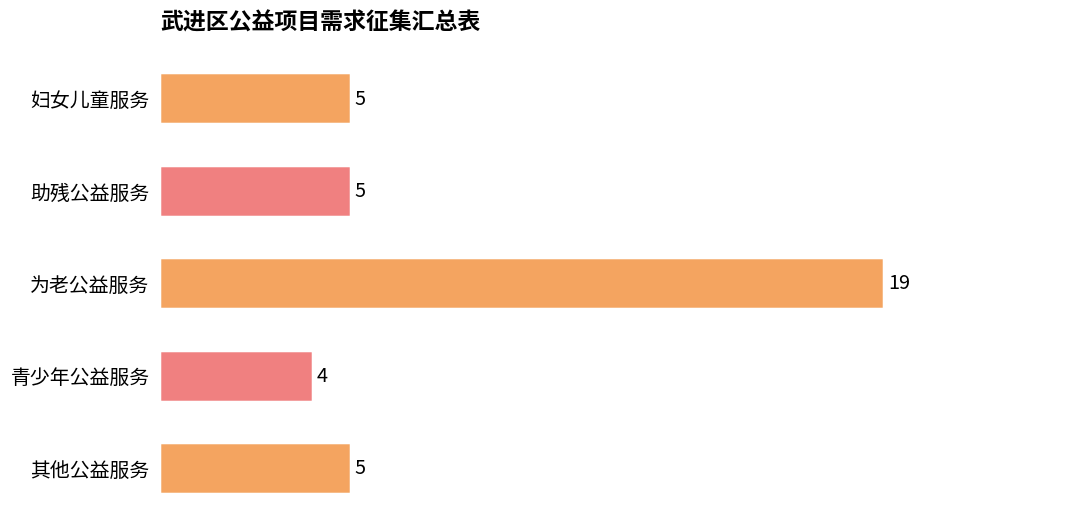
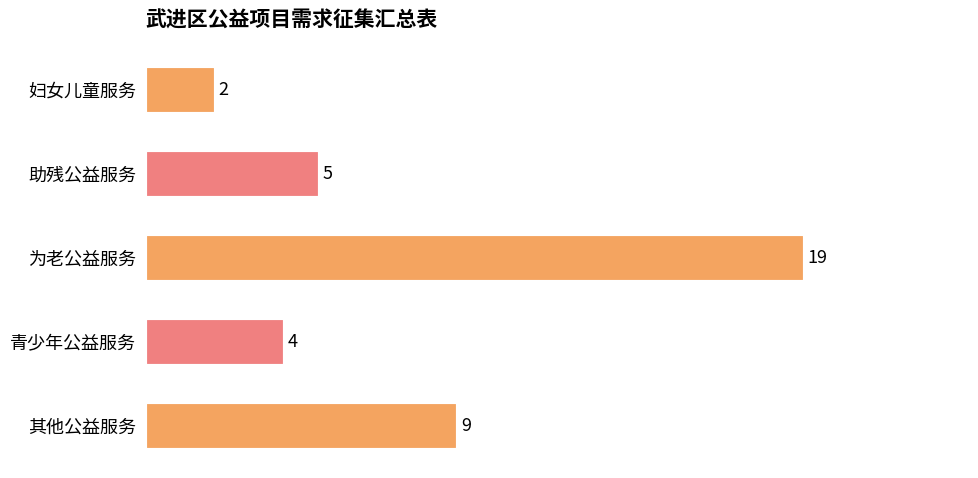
妇女儿童服务: 5 -> 2
其他公益服务: 5 -> 9
